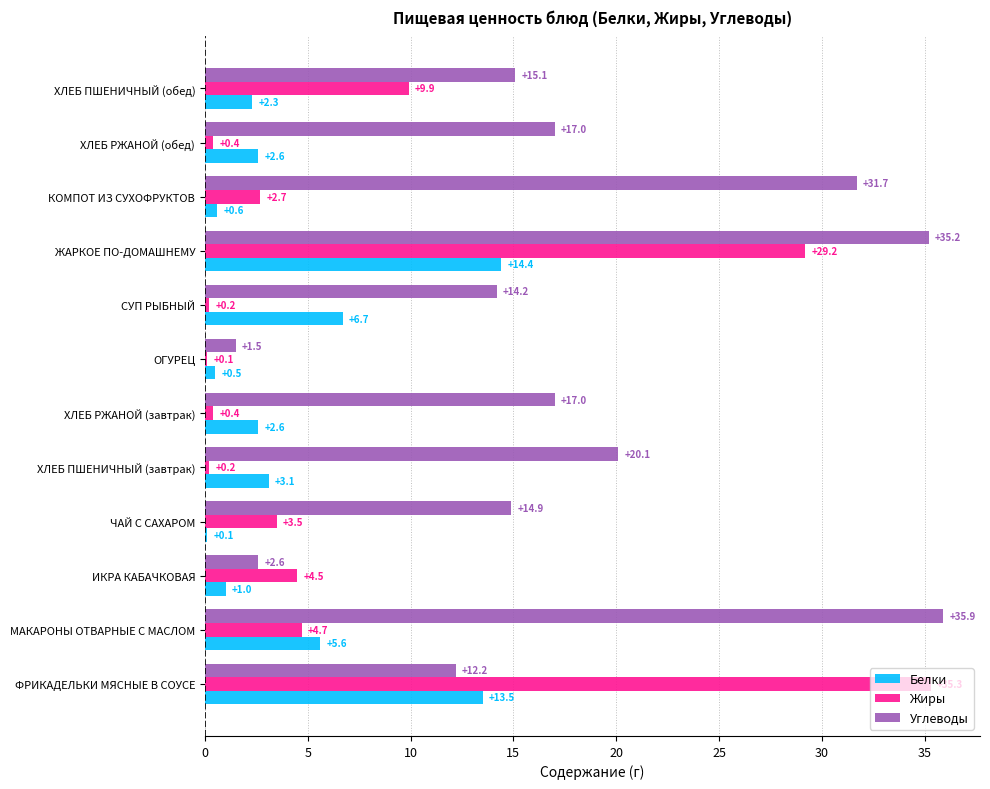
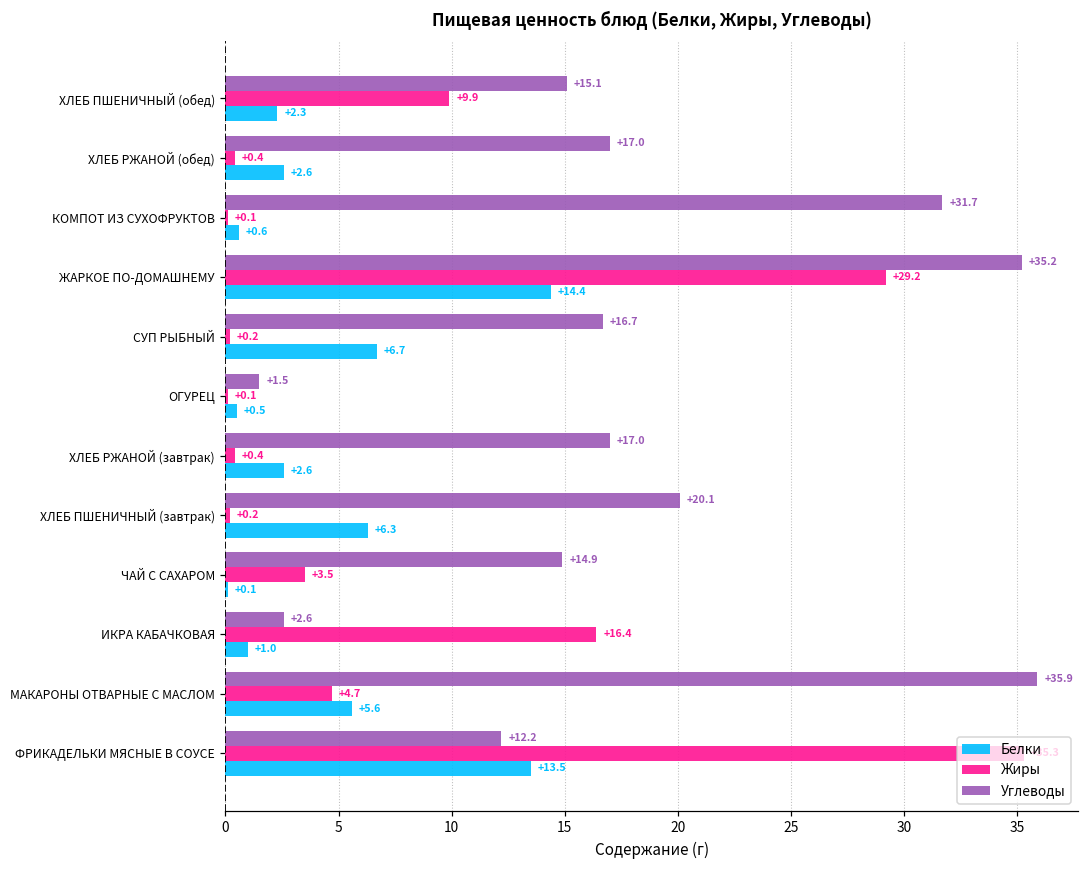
Жиры, КОМПОТ ИЗ СУХОФРУКТОВ: +2.7 -> +0.1
Углеводы, СУП РЫБНЫЙ: +14.2 -> +16.7
Белки, ХЛЕБ ПШЕНИЧНЫЙ (завтрак): +3.1 -> +6.3
Жиры, ИКРА КАБАЧКОВАЯ: +4.5 -> +16.4
